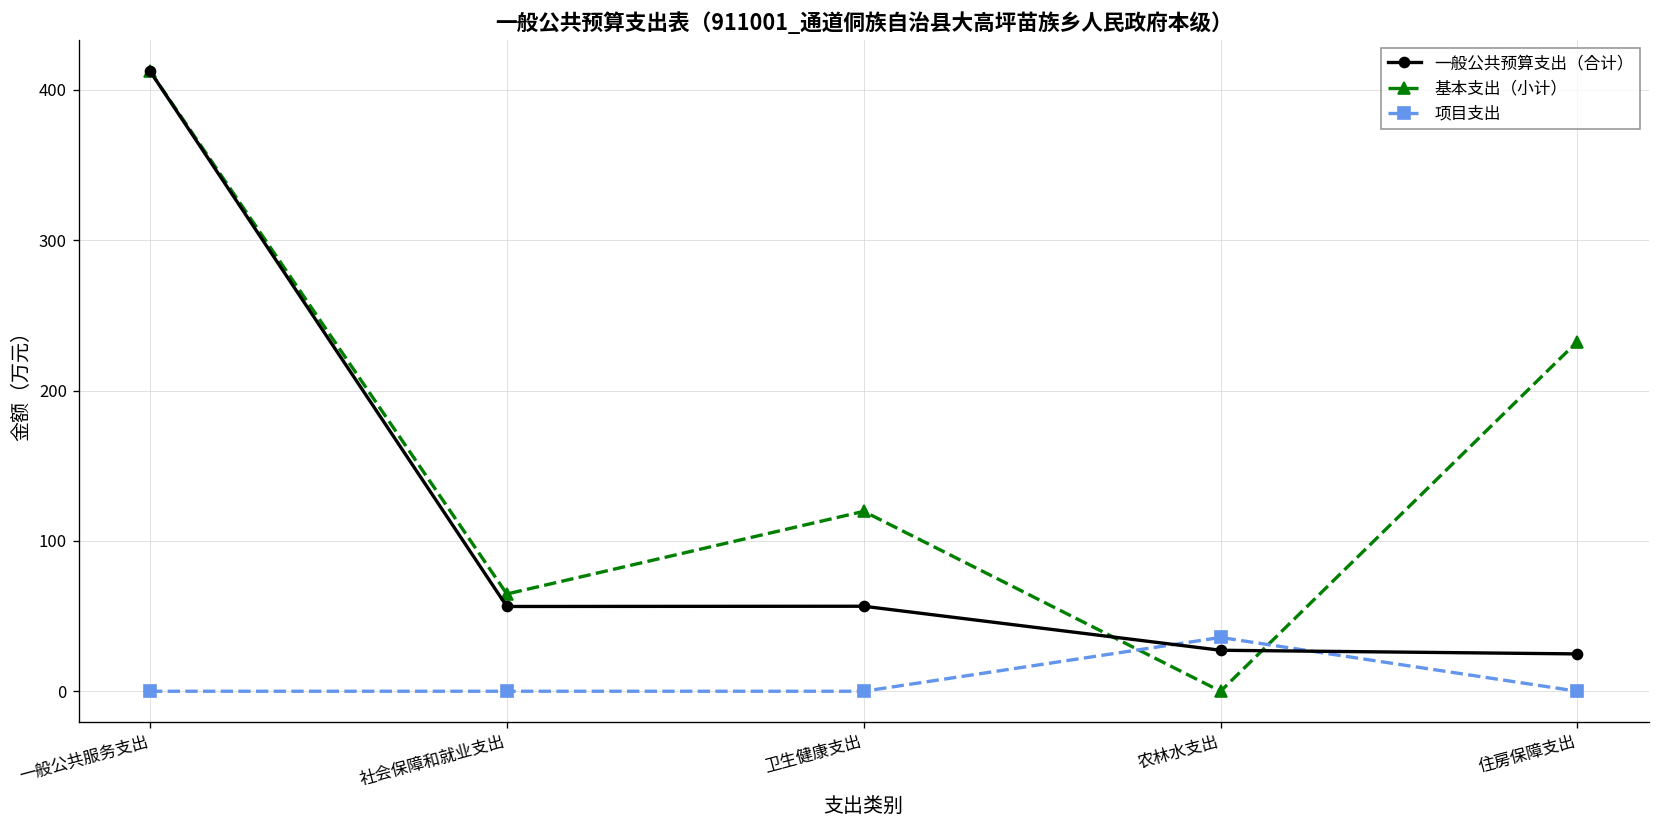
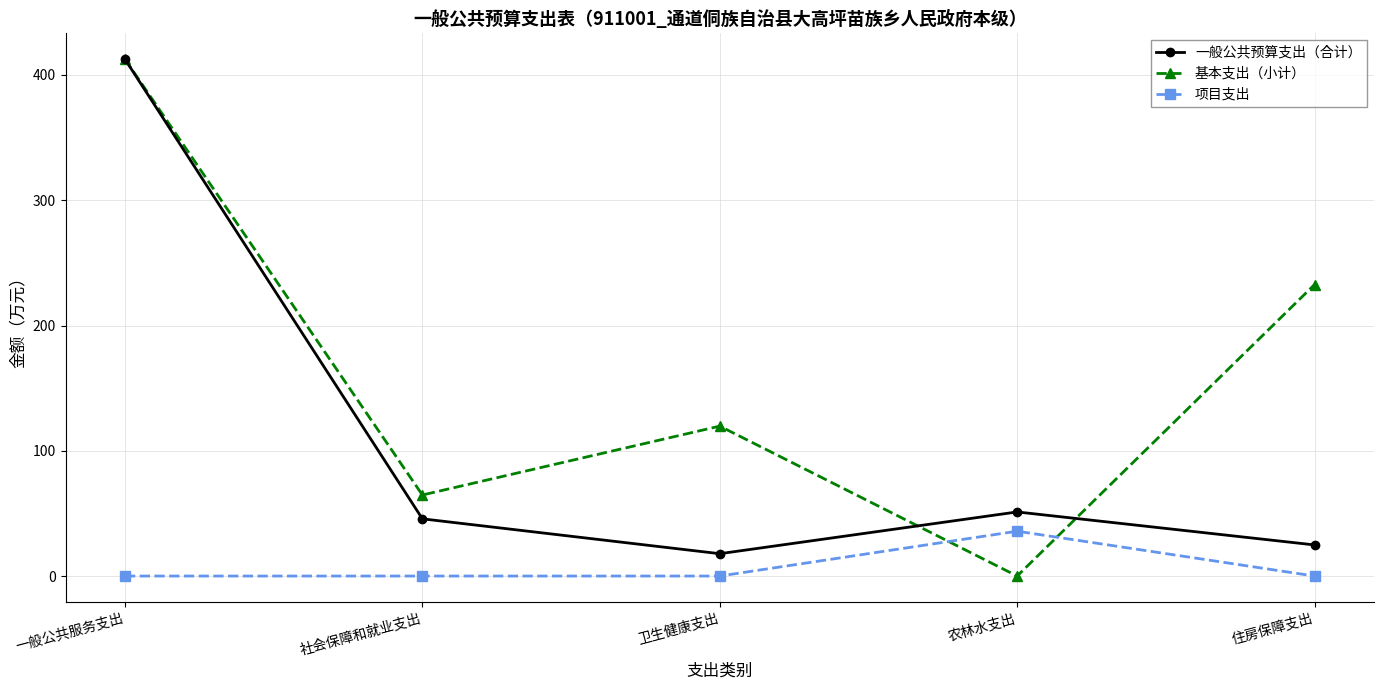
一般公共预算支出（合计）, 社会保障和就业支出: 56 -> 46
一般公共预算支出（合计）, 卫生健康支出: 57 -> 18
一般公共预算支出（合计）, 农林水支出: 27 -> 51
